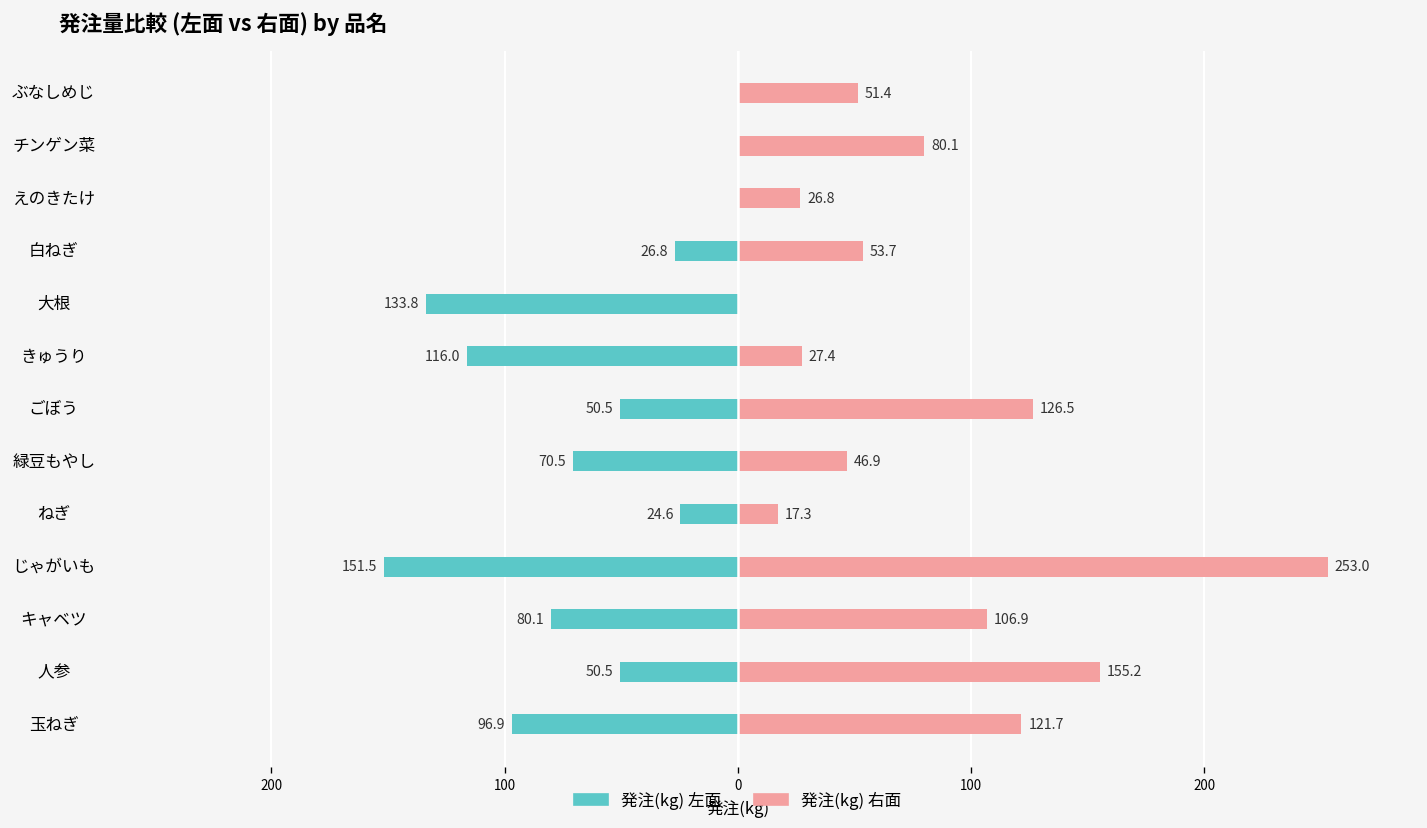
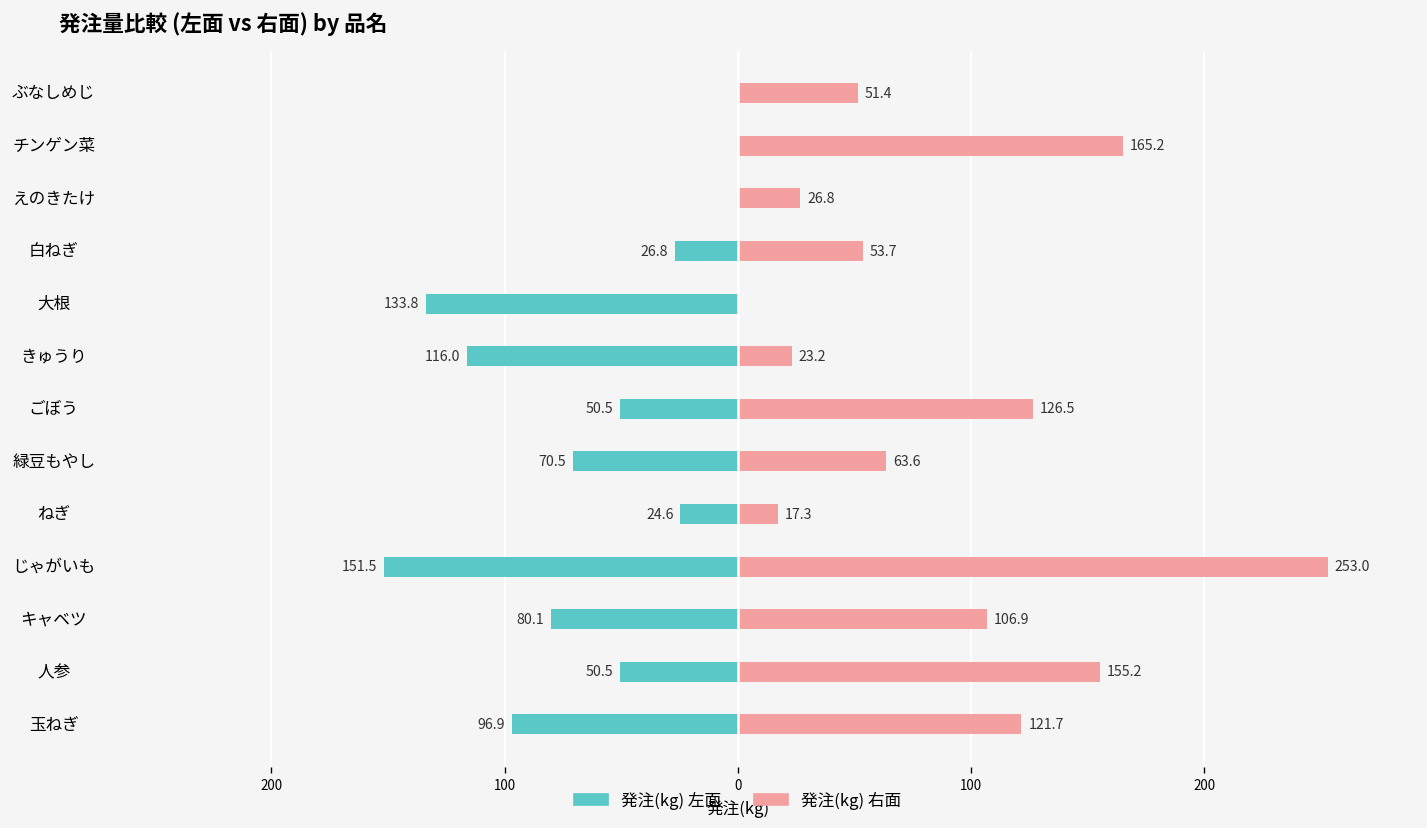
発注(kg) 右面, チンゲン菜: 80.1 -> 165.2
発注(kg) 右面, きゅうり: 27.4 -> 23.2
発注(kg) 右面, 緑豆もやし: 46.9 -> 63.6
